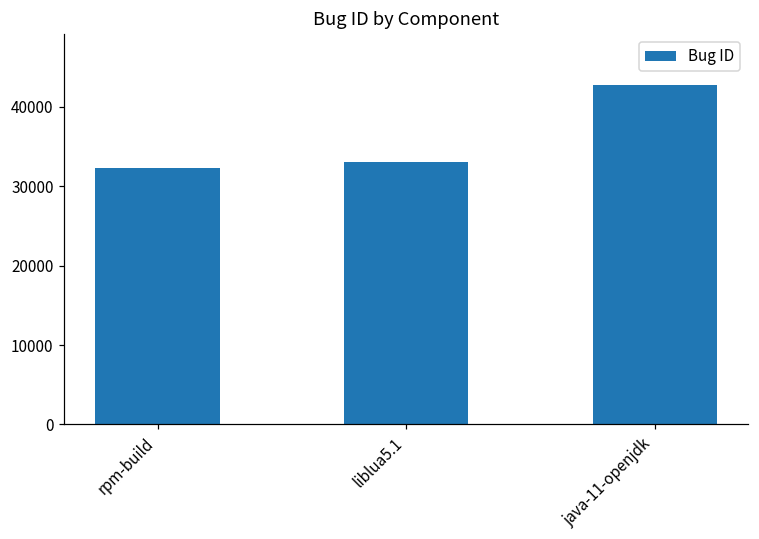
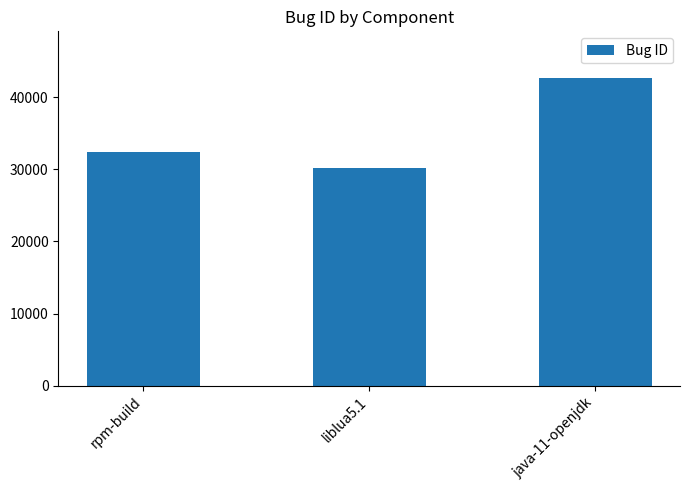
liblua5.1: 33000 -> 30000
